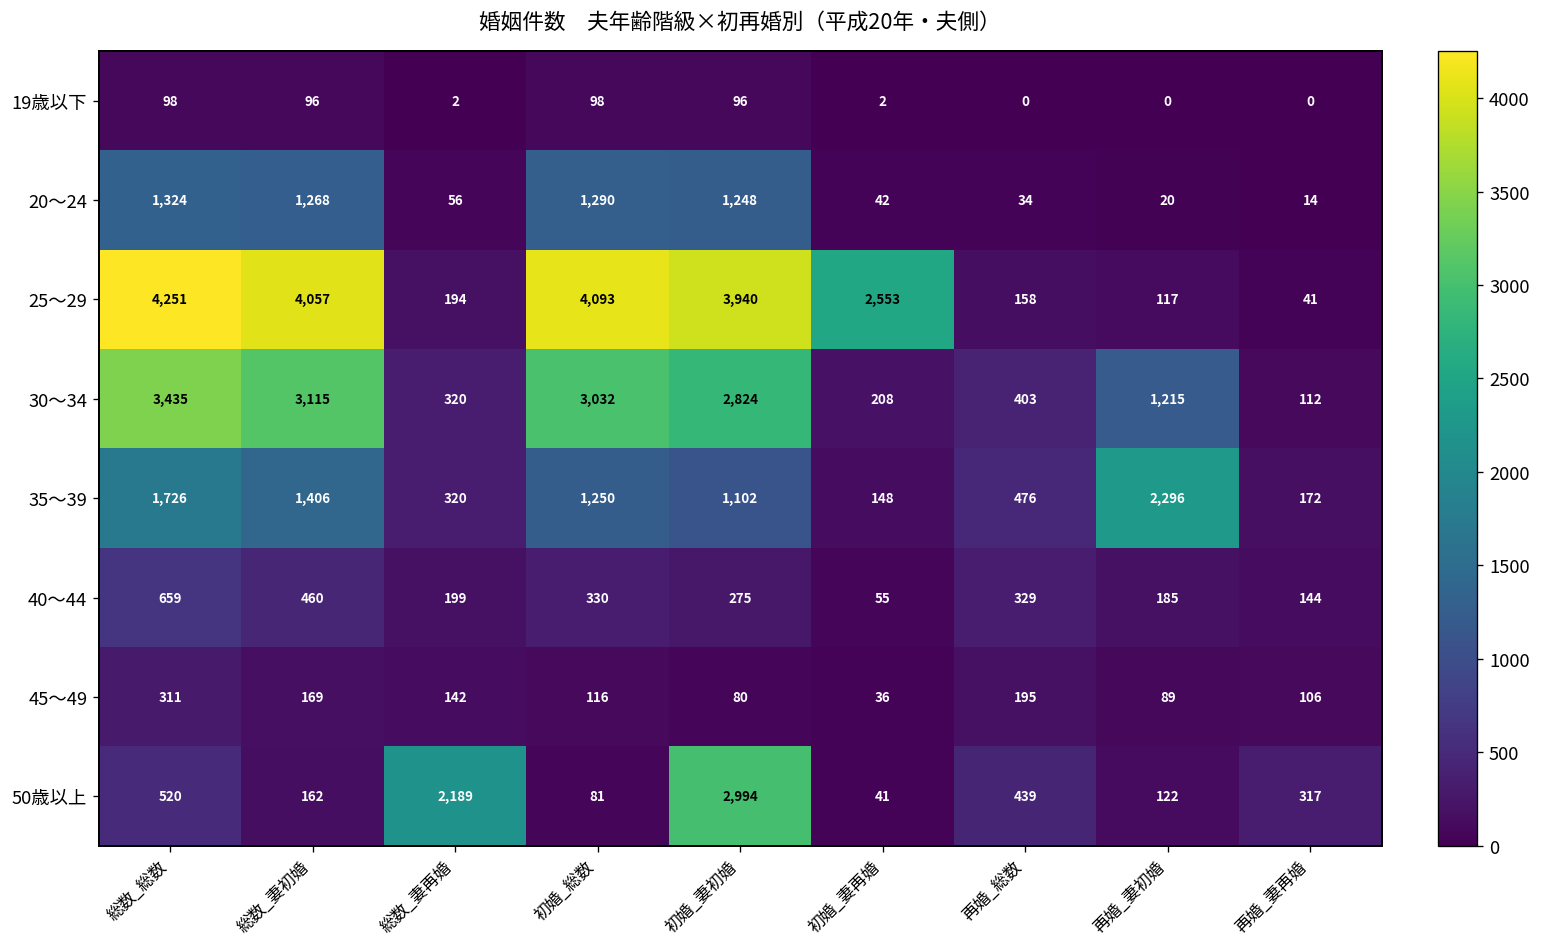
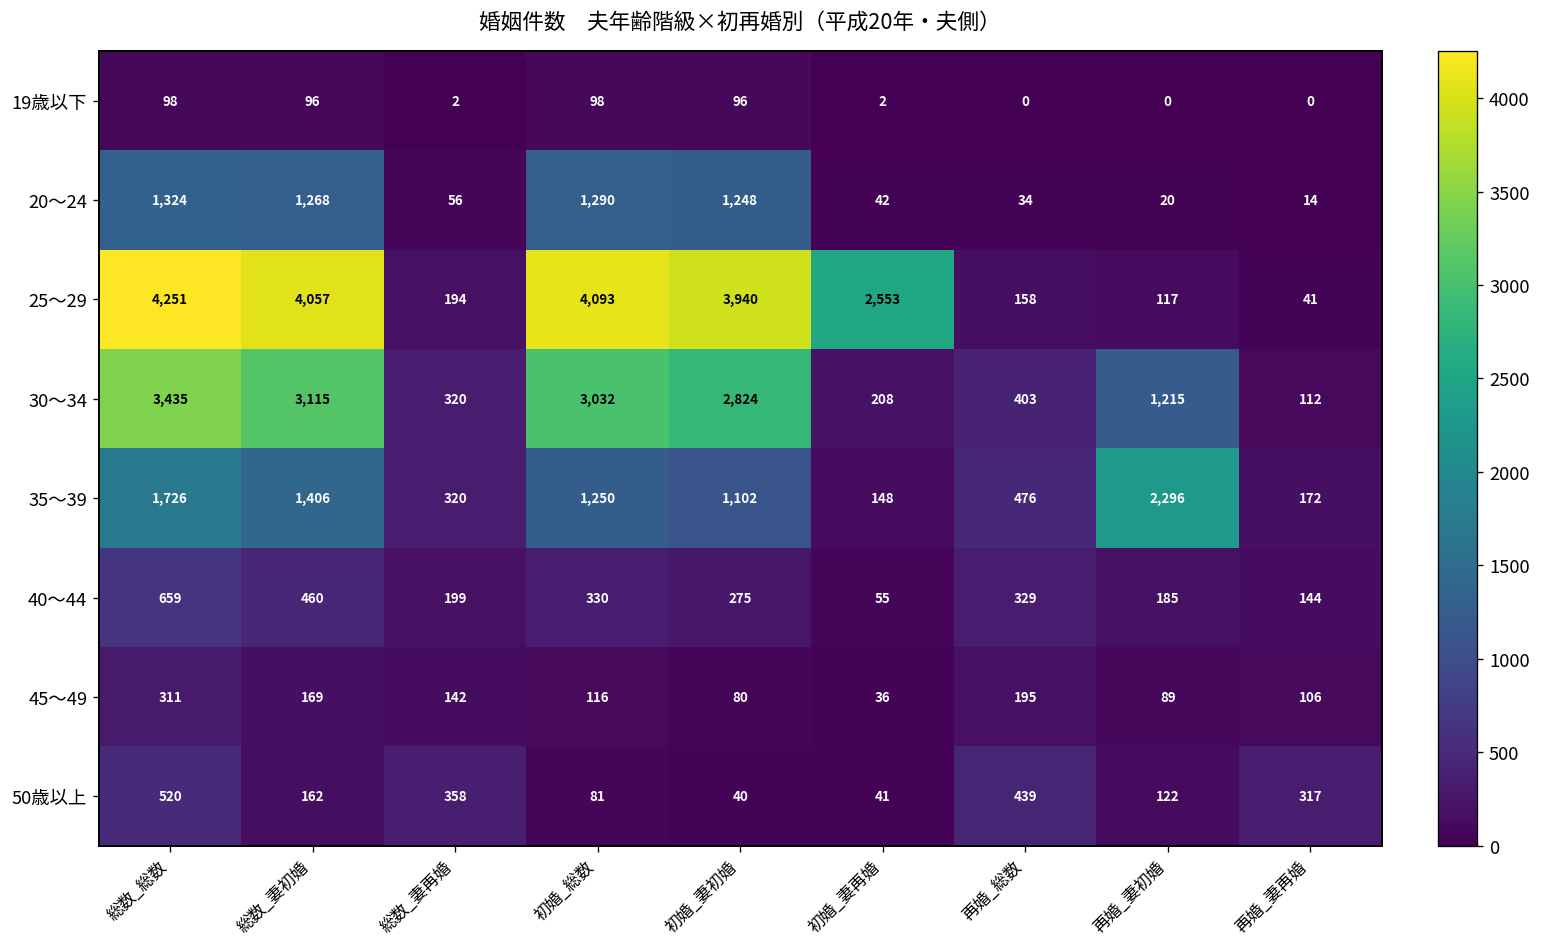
50歳以上, 総数_妻再婚: 2,189 -> 358
50歳以上, 初婚_妻初婚: 2,994 -> 40
